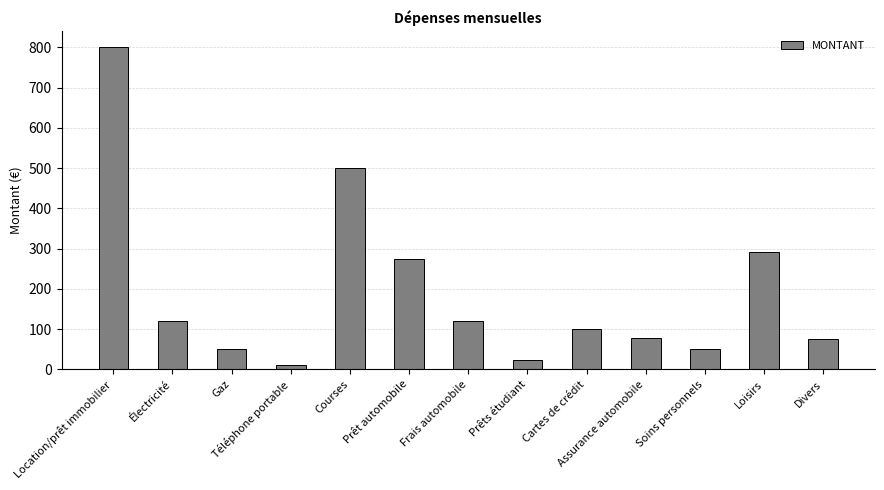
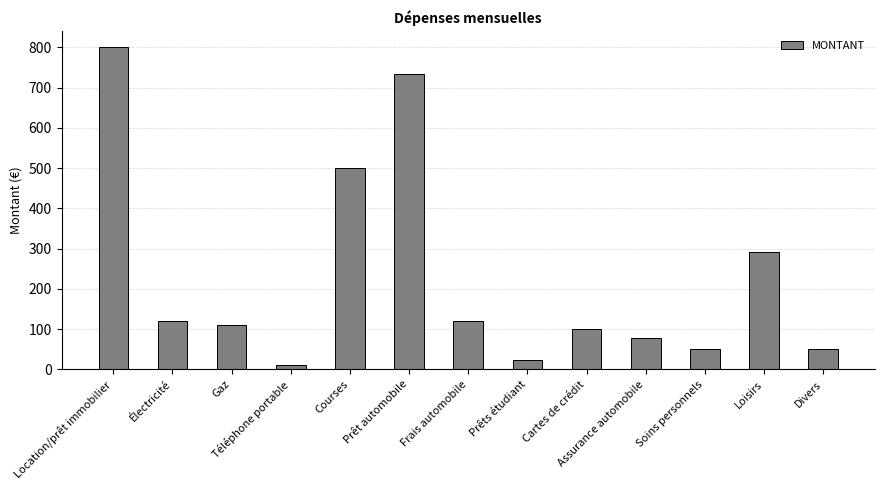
Gaz: 50 -> 110
Prêt automobile: 270 -> 730
Divers: 80 -> 50
